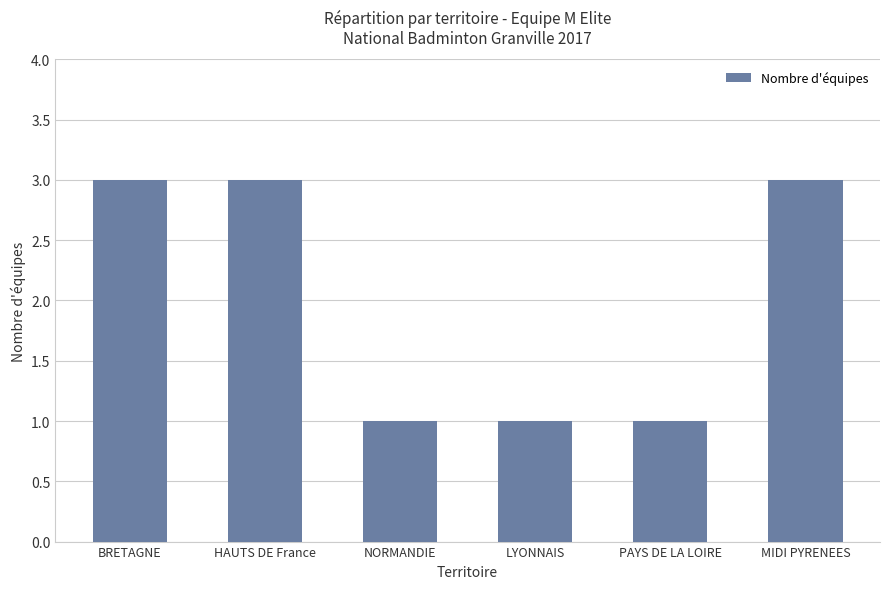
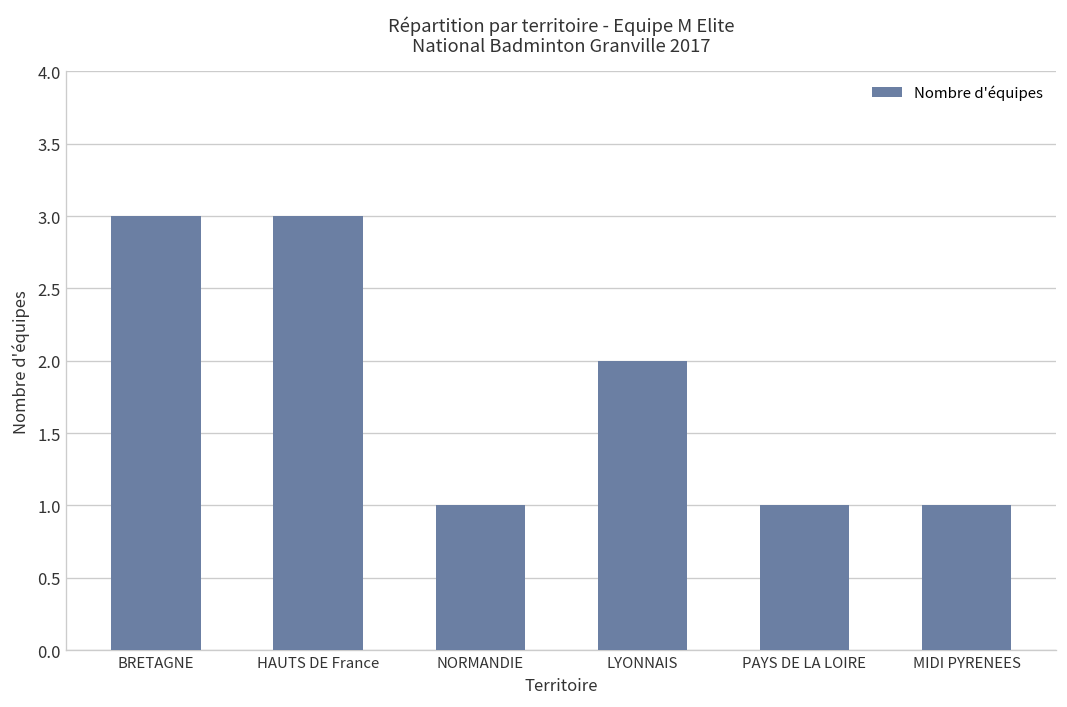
LYONNAIS: 1 -> 2
MIDI PYRENEES: 3 -> 1
